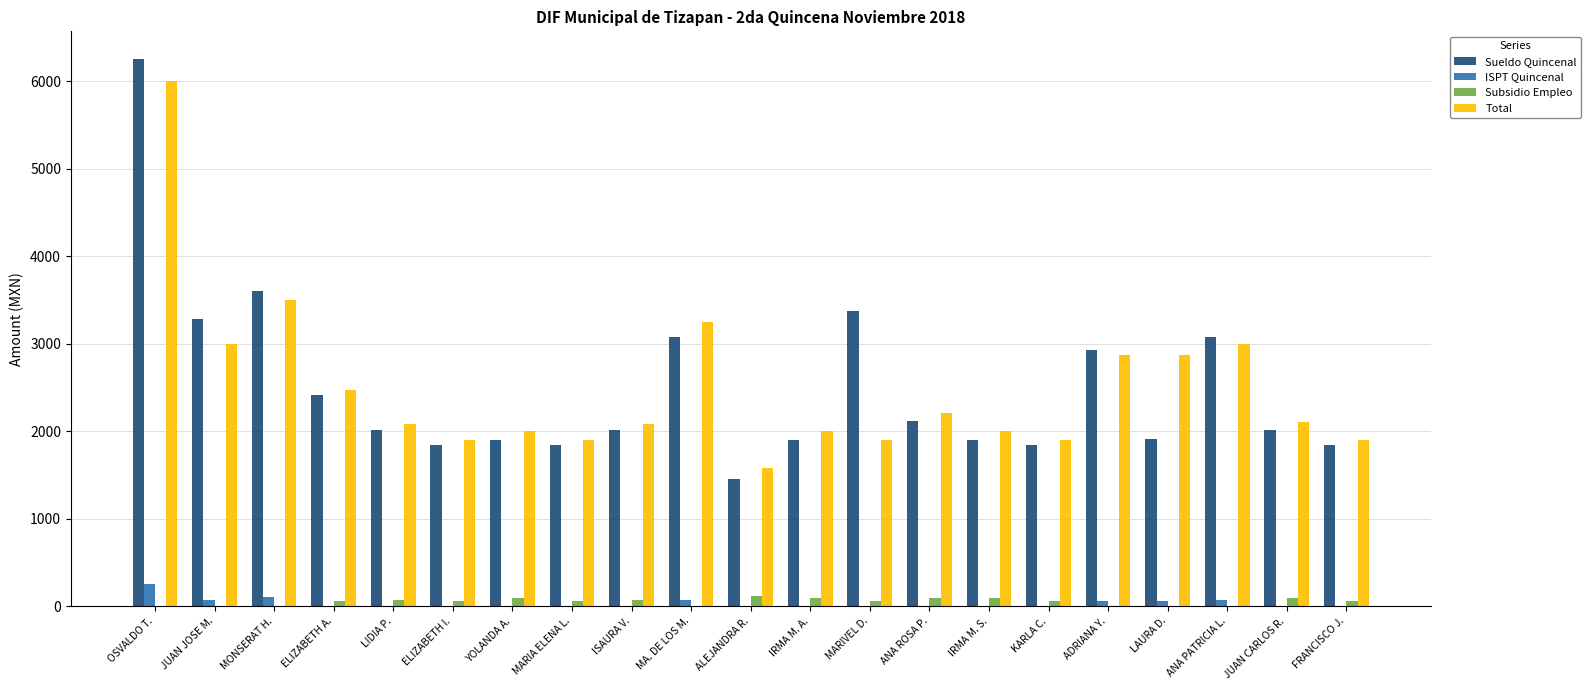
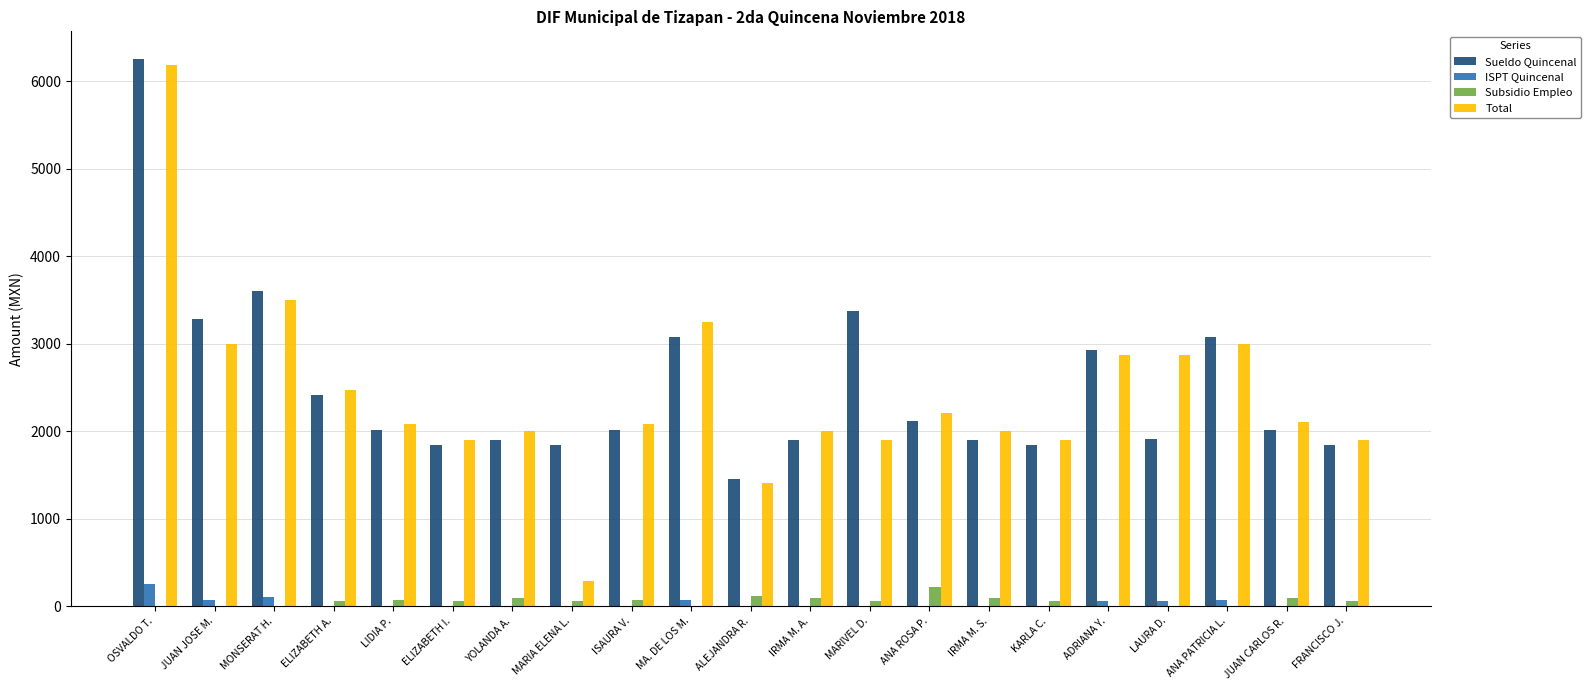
Total, OSVALDO T.: 6000 -> 6200
Total, MARIA ELENA L.: 1900 -> 300
Total, ALEJANDRA R.: 1600 -> 1400
Subsidio Empleo, ANA ROSA P.: 100 -> 200
